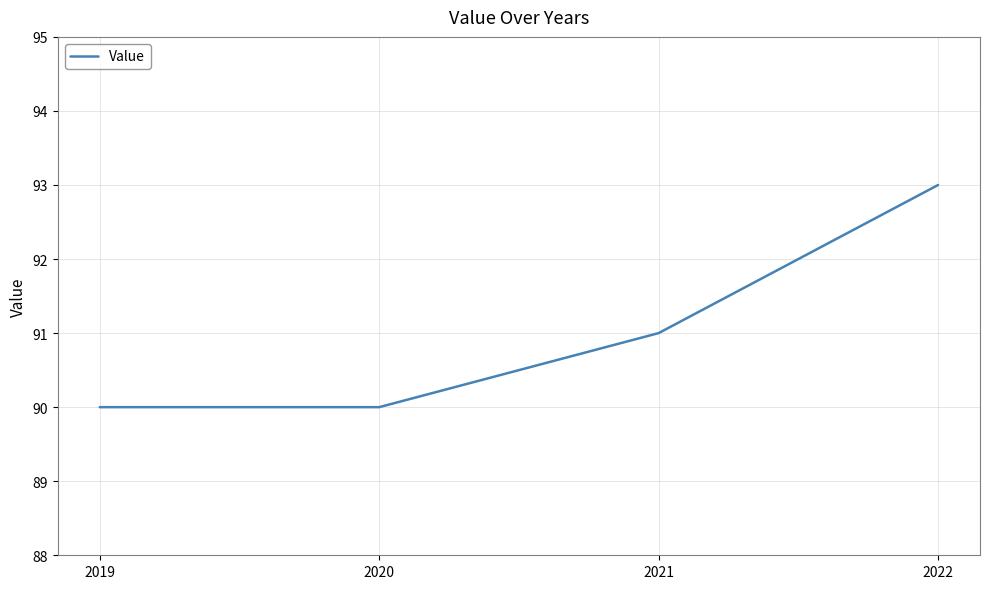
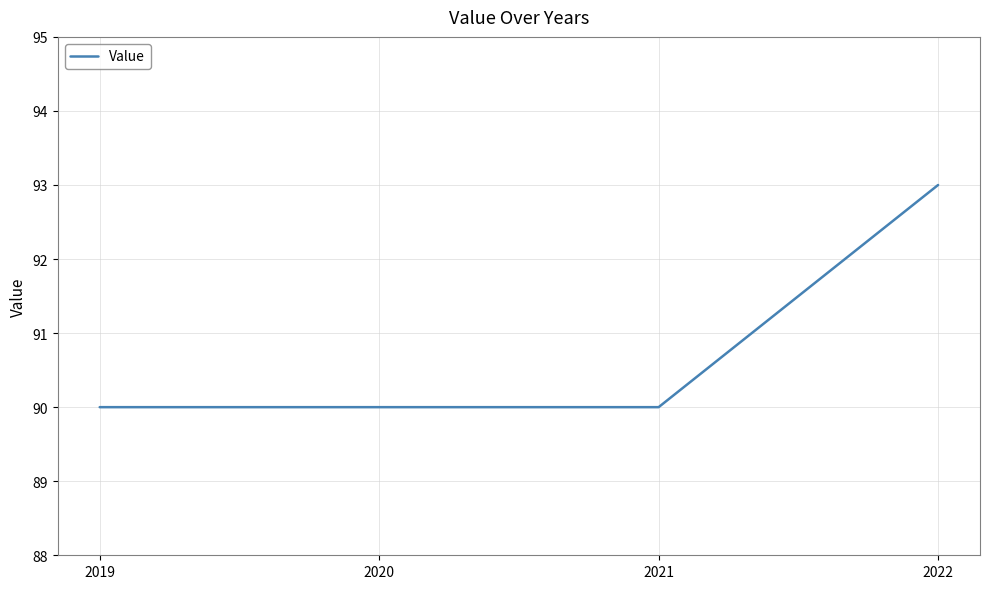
2021: 91 -> 90
